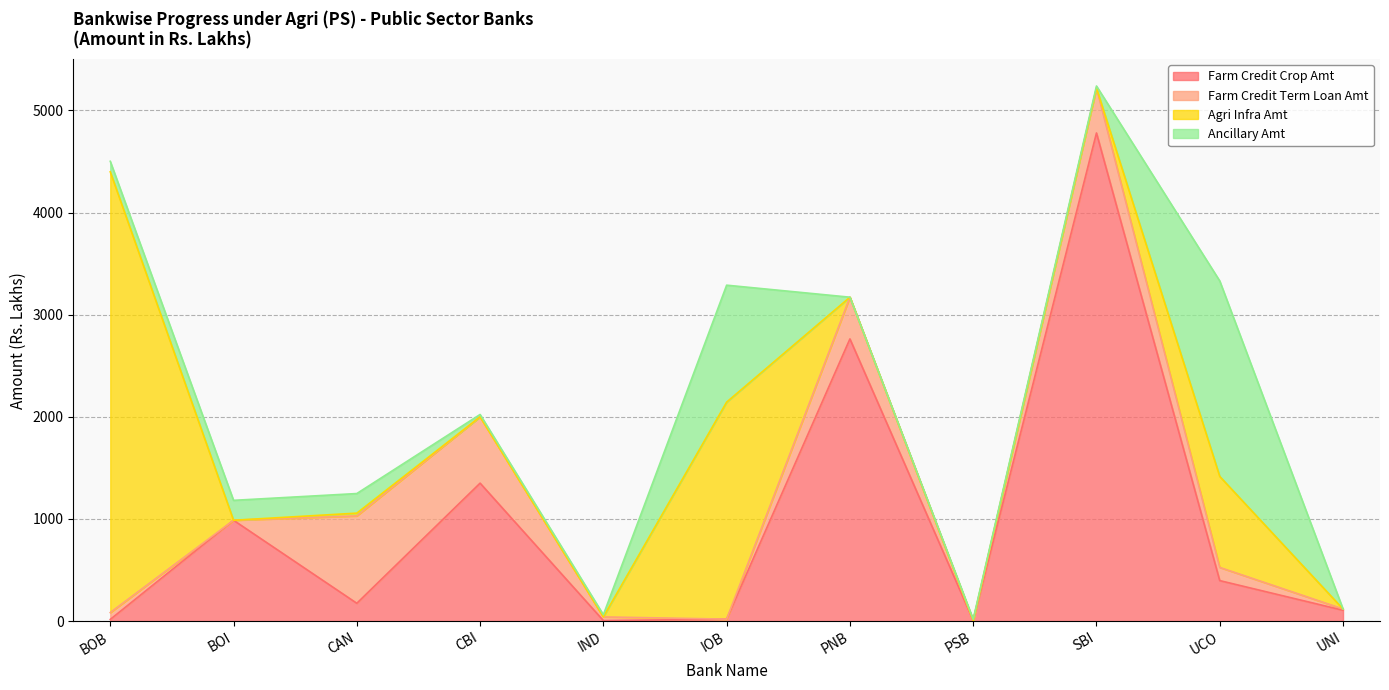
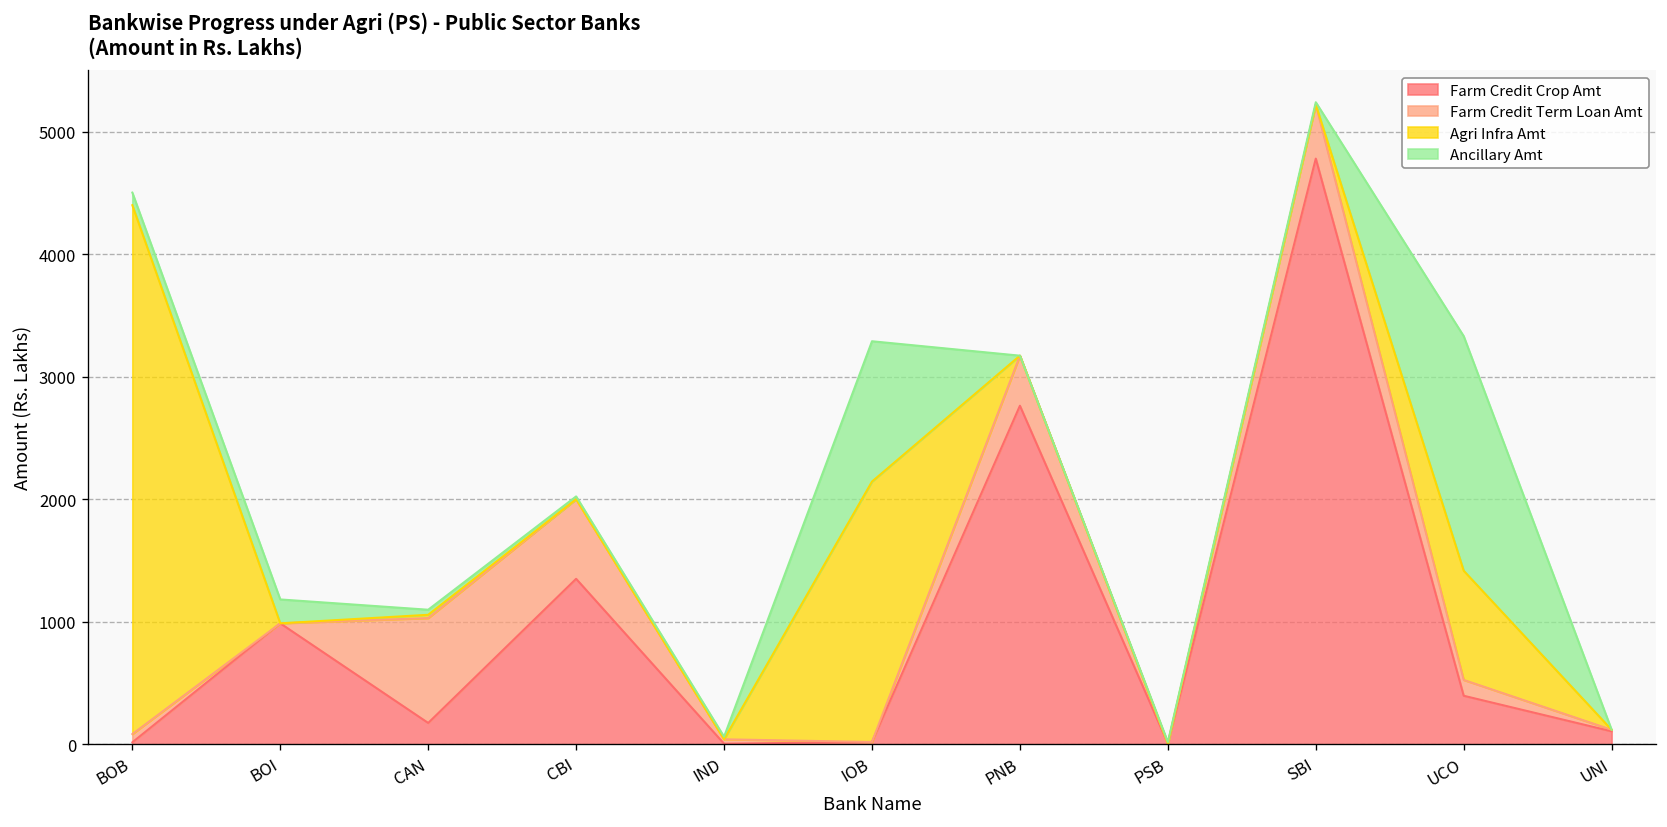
Ancillary Amt, CAN: 190 -> 40
